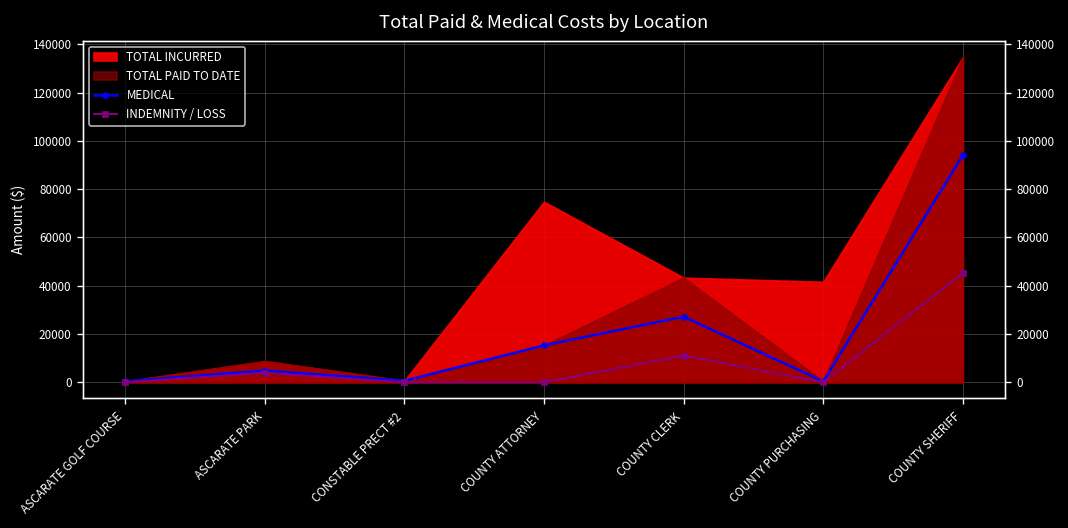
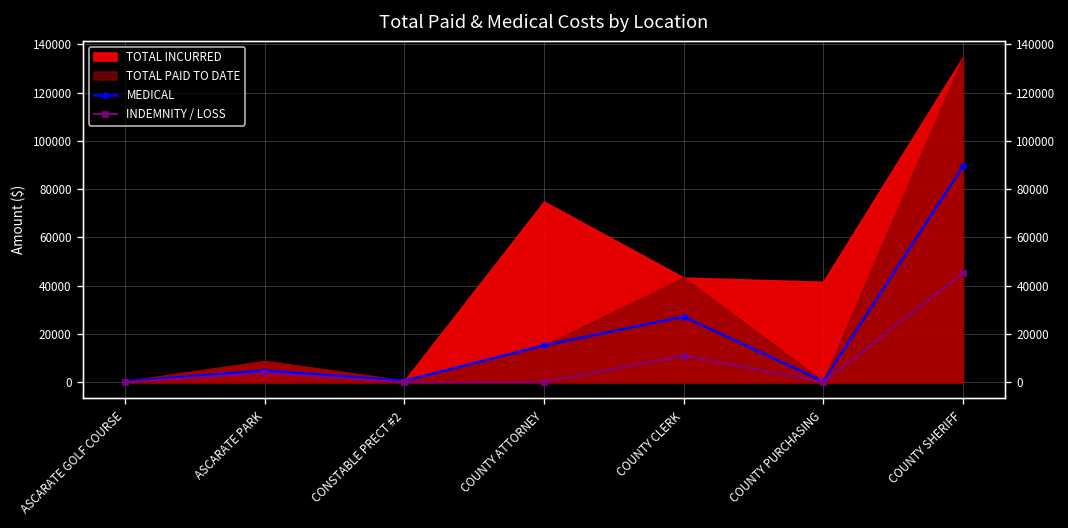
MEDICAL, COUNTY SHERIFF: 94000 -> 89000
